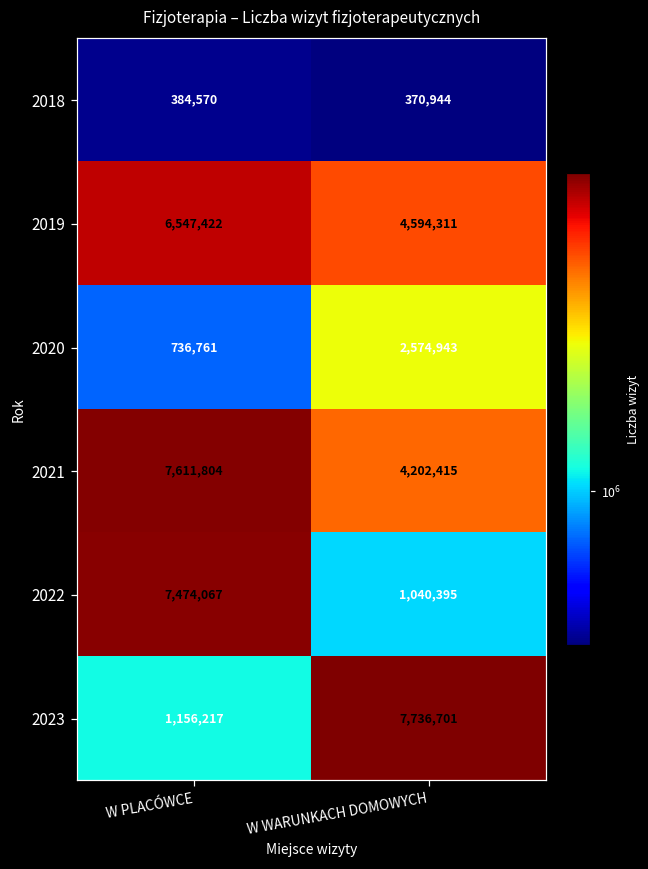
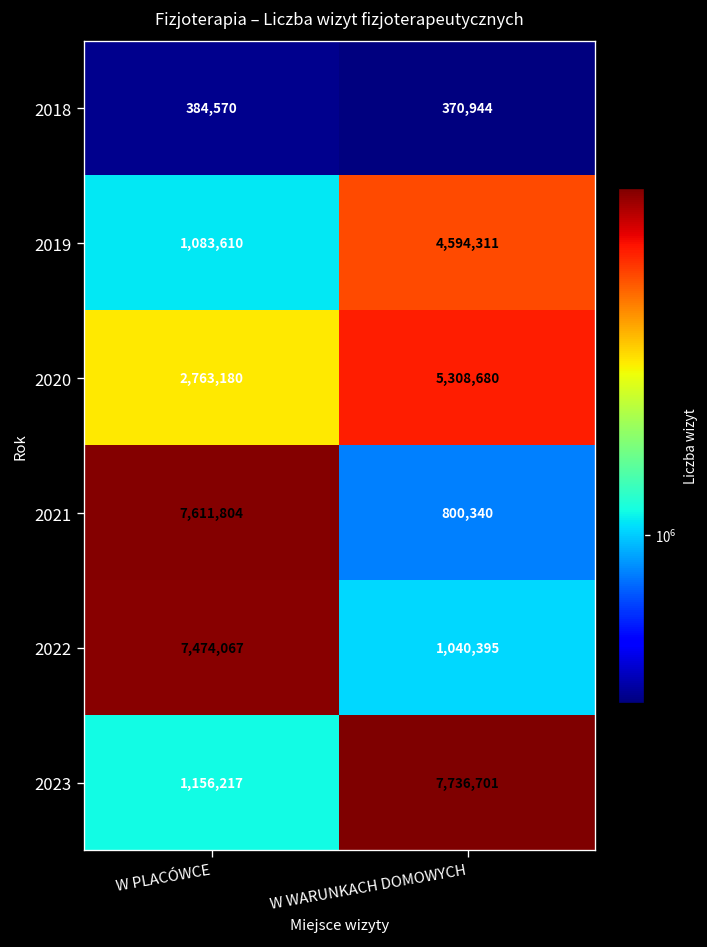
2019, W PLACÓWCE: 6,547,422 -> 1,083,610
2020, W PLACÓWCE: 736,761 -> 2,763,180
2020, W WARUNKACH DOMOWYCH: 2,574,943 -> 5,308,680
2021, W WARUNKACH DOMOWYCH: 4,202,415 -> 800,340
